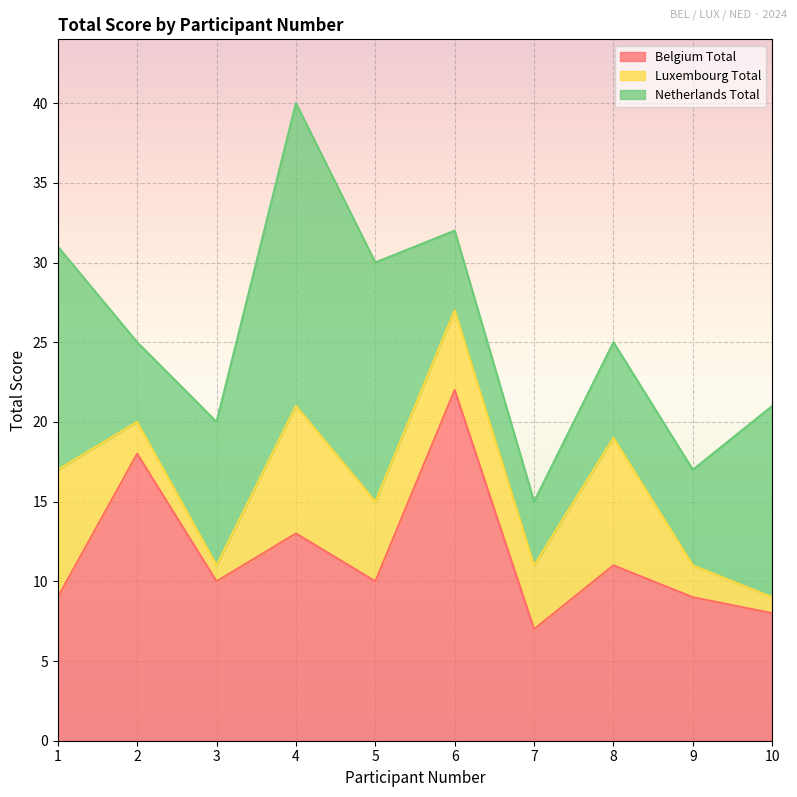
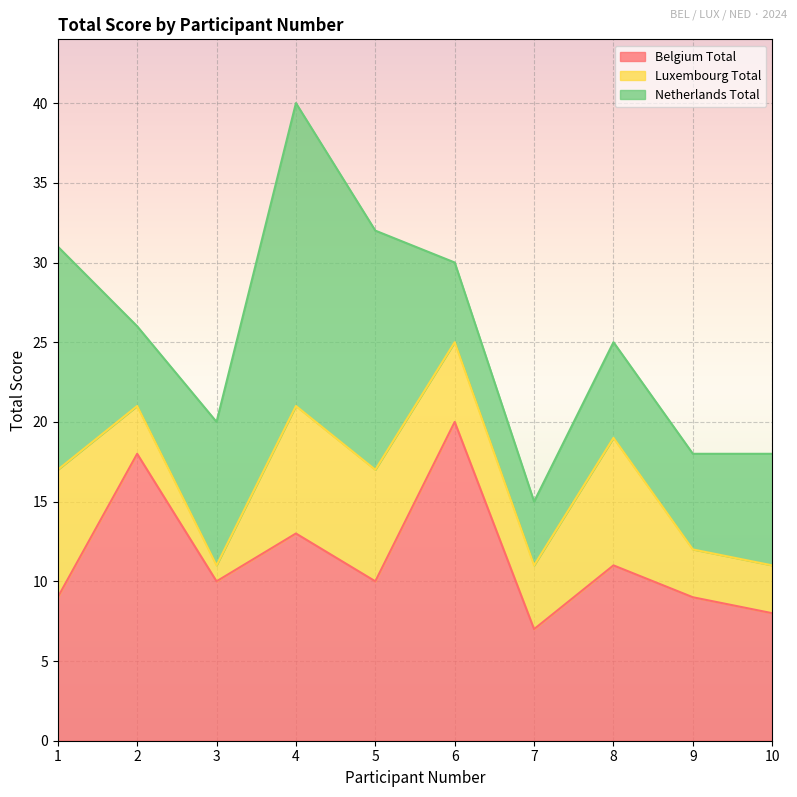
Luxembourg Total, 2: 2 -> 3
Luxembourg Total, 5: 5 -> 7
Belgium Total, 6: 22 -> 20
Luxembourg Total, 9: 2 -> 3
Luxembourg Total, 10: 1 -> 3
Netherlands Total, 10: 12 -> 7
